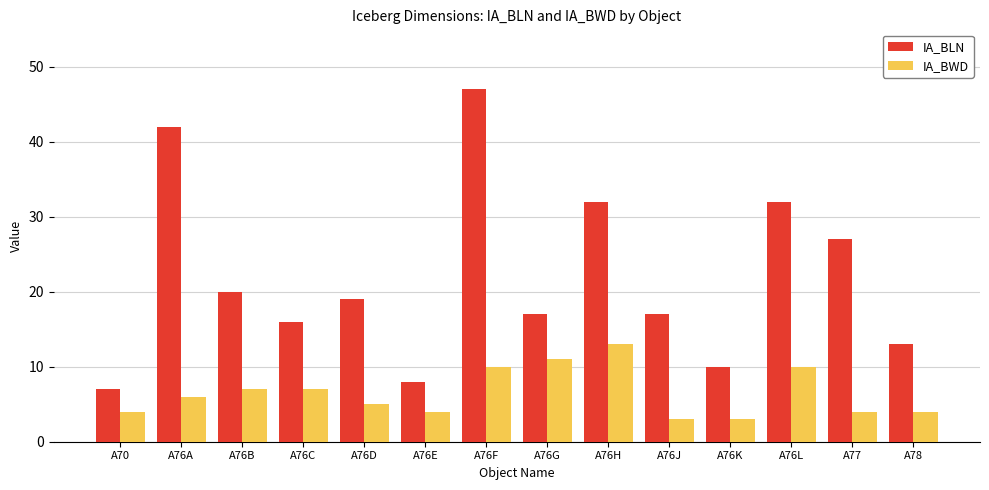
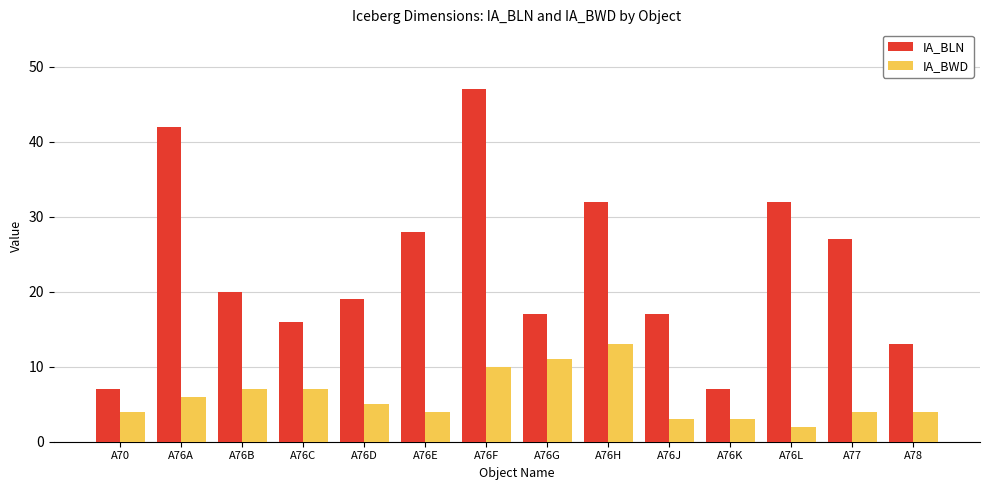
IA_BLN, A76E: 8 -> 28
IA_BLN, A76K: 10 -> 7
IA_BWD, A76L: 10 -> 2
